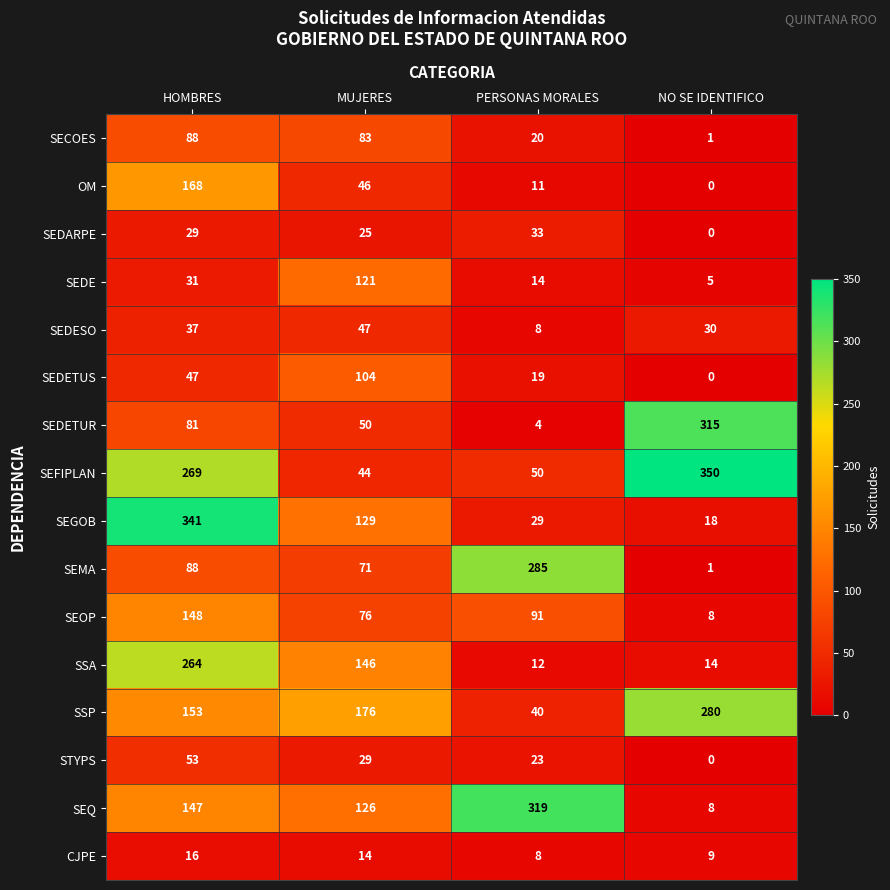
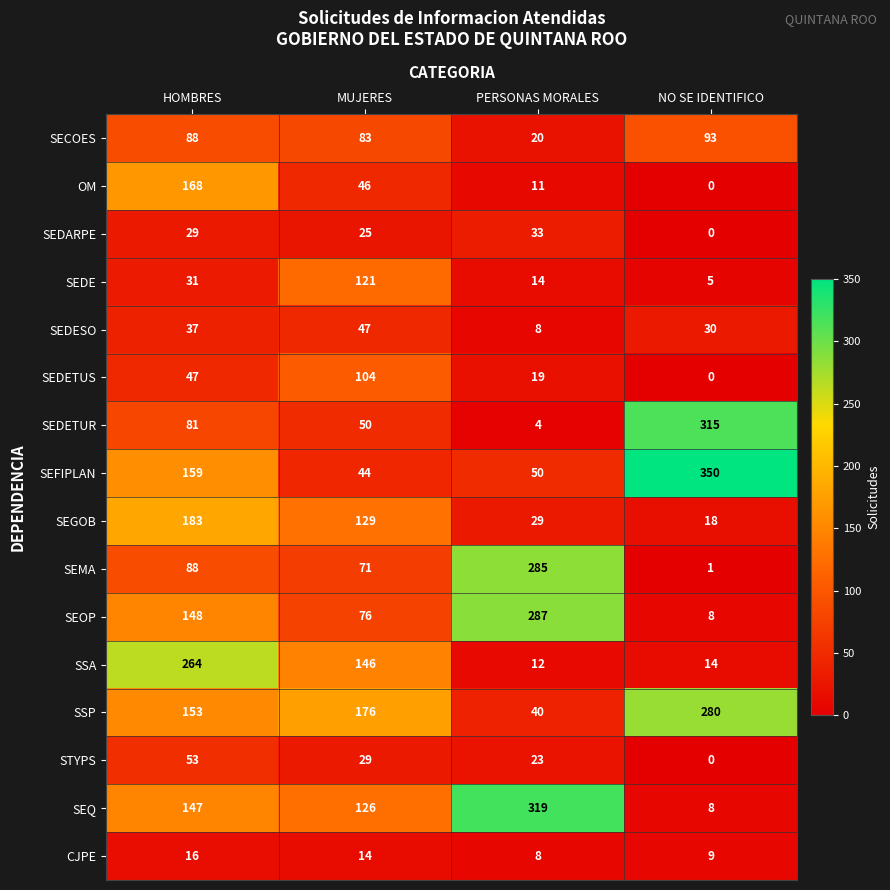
SECOES, NO SE IDENTIFICO: 1 -> 93
SEFIPLAN, HOMBRES: 269 -> 159
SEGOB, HOMBRES: 341 -> 183
SEOP, PERSONAS MORALES: 91 -> 287
